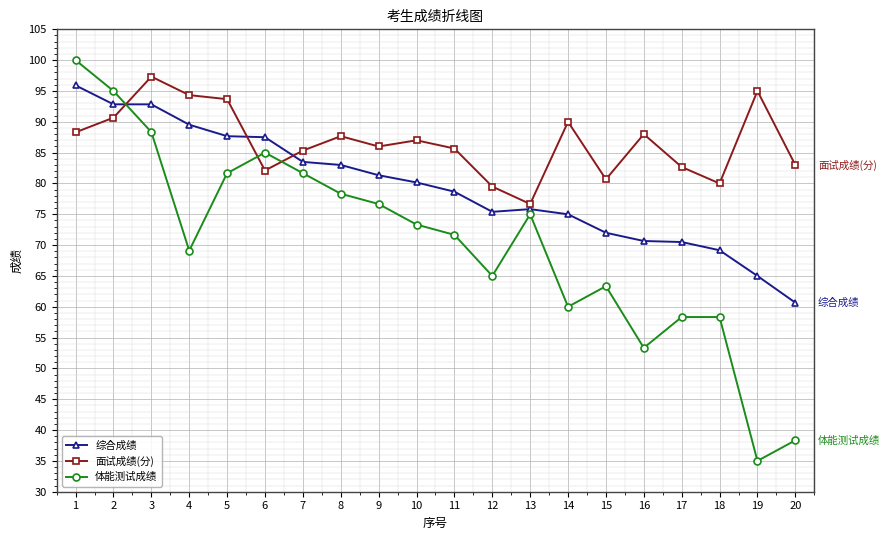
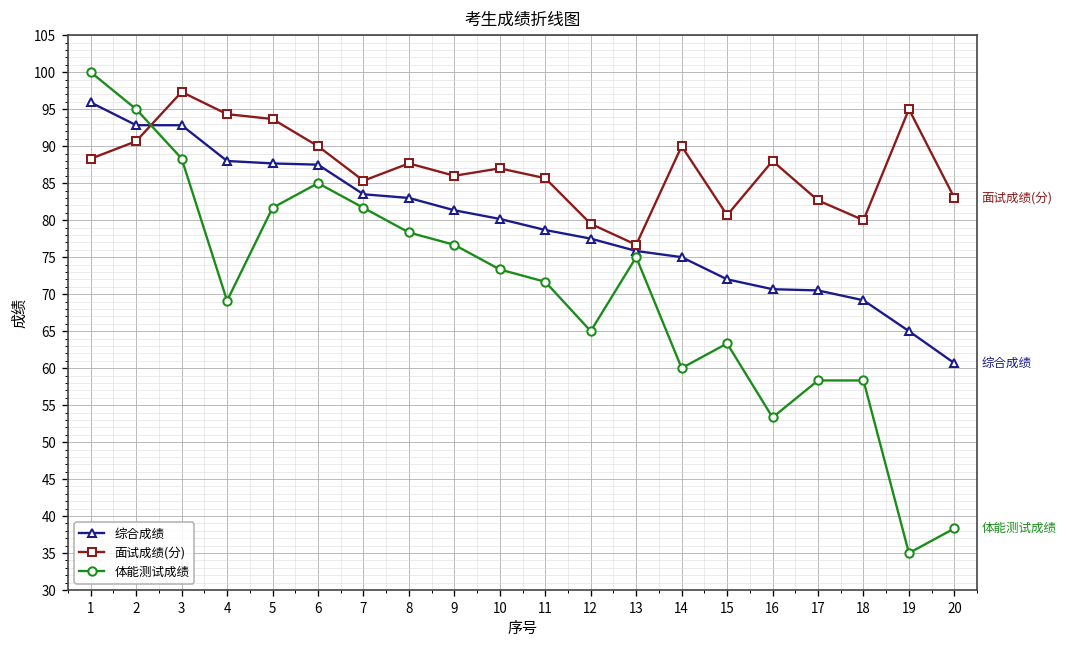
综合成绩, 4: 90 -> 88
面试成绩(分), 6: 82 -> 90
综合成绩, 12: 75 -> 78
